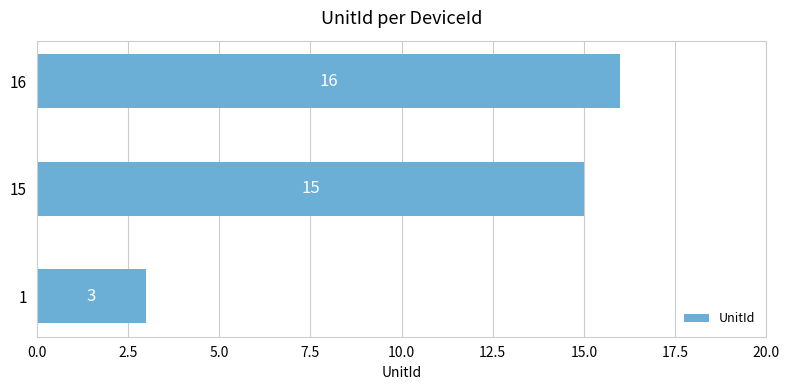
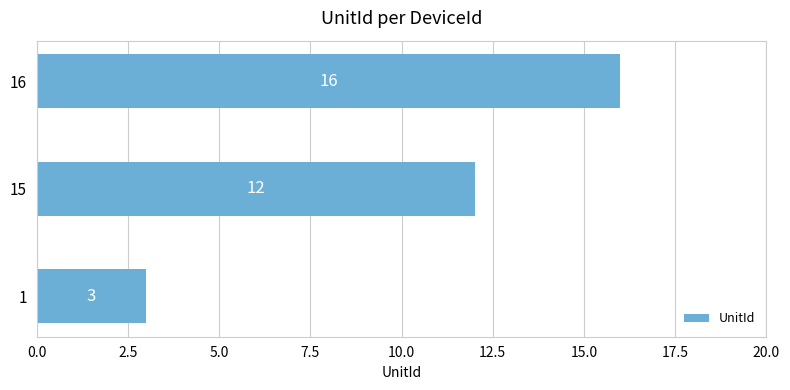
15: 15 -> 12
